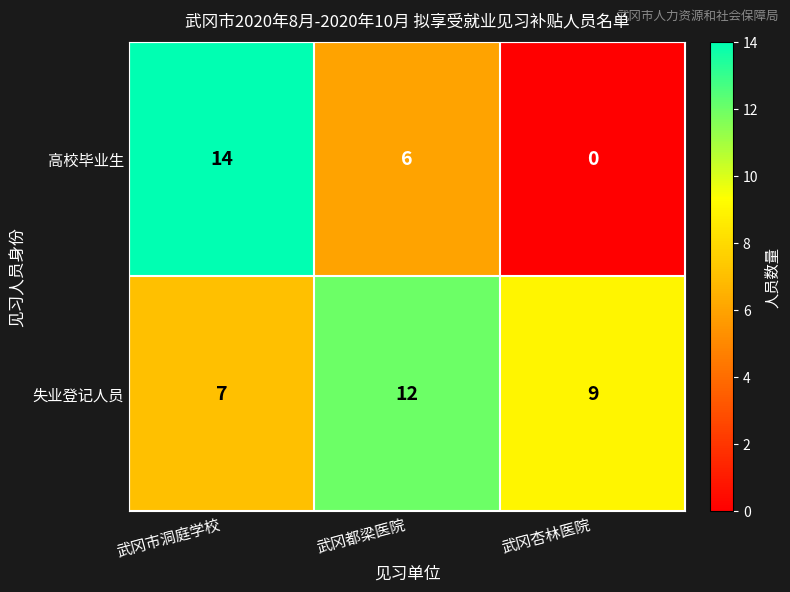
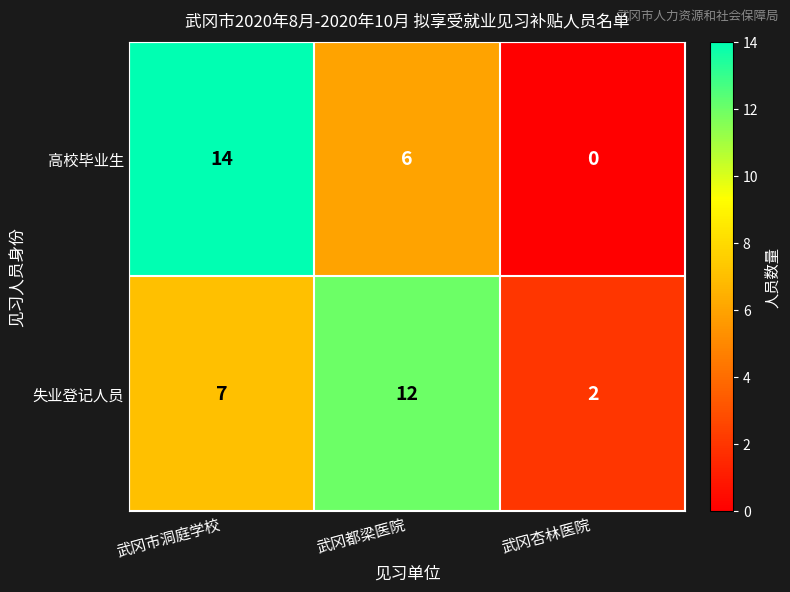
失业登记人员, 武冈杏林医院: 9 -> 2
